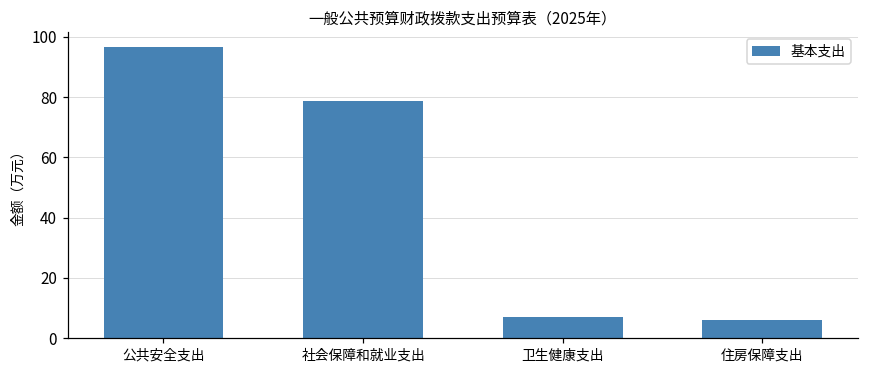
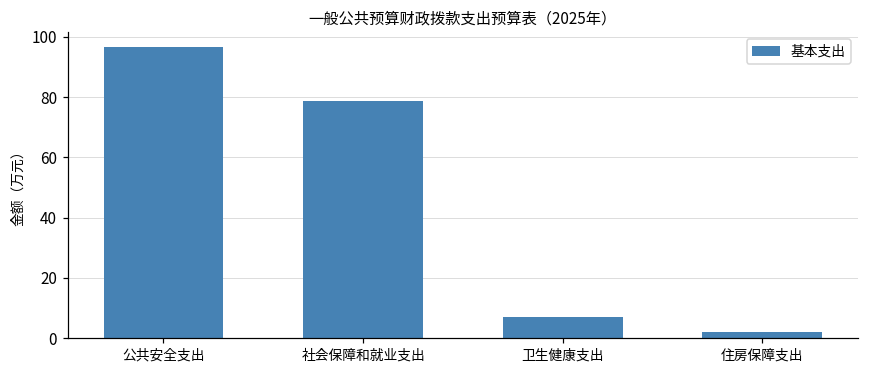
住房保障支出: 6 -> 2
